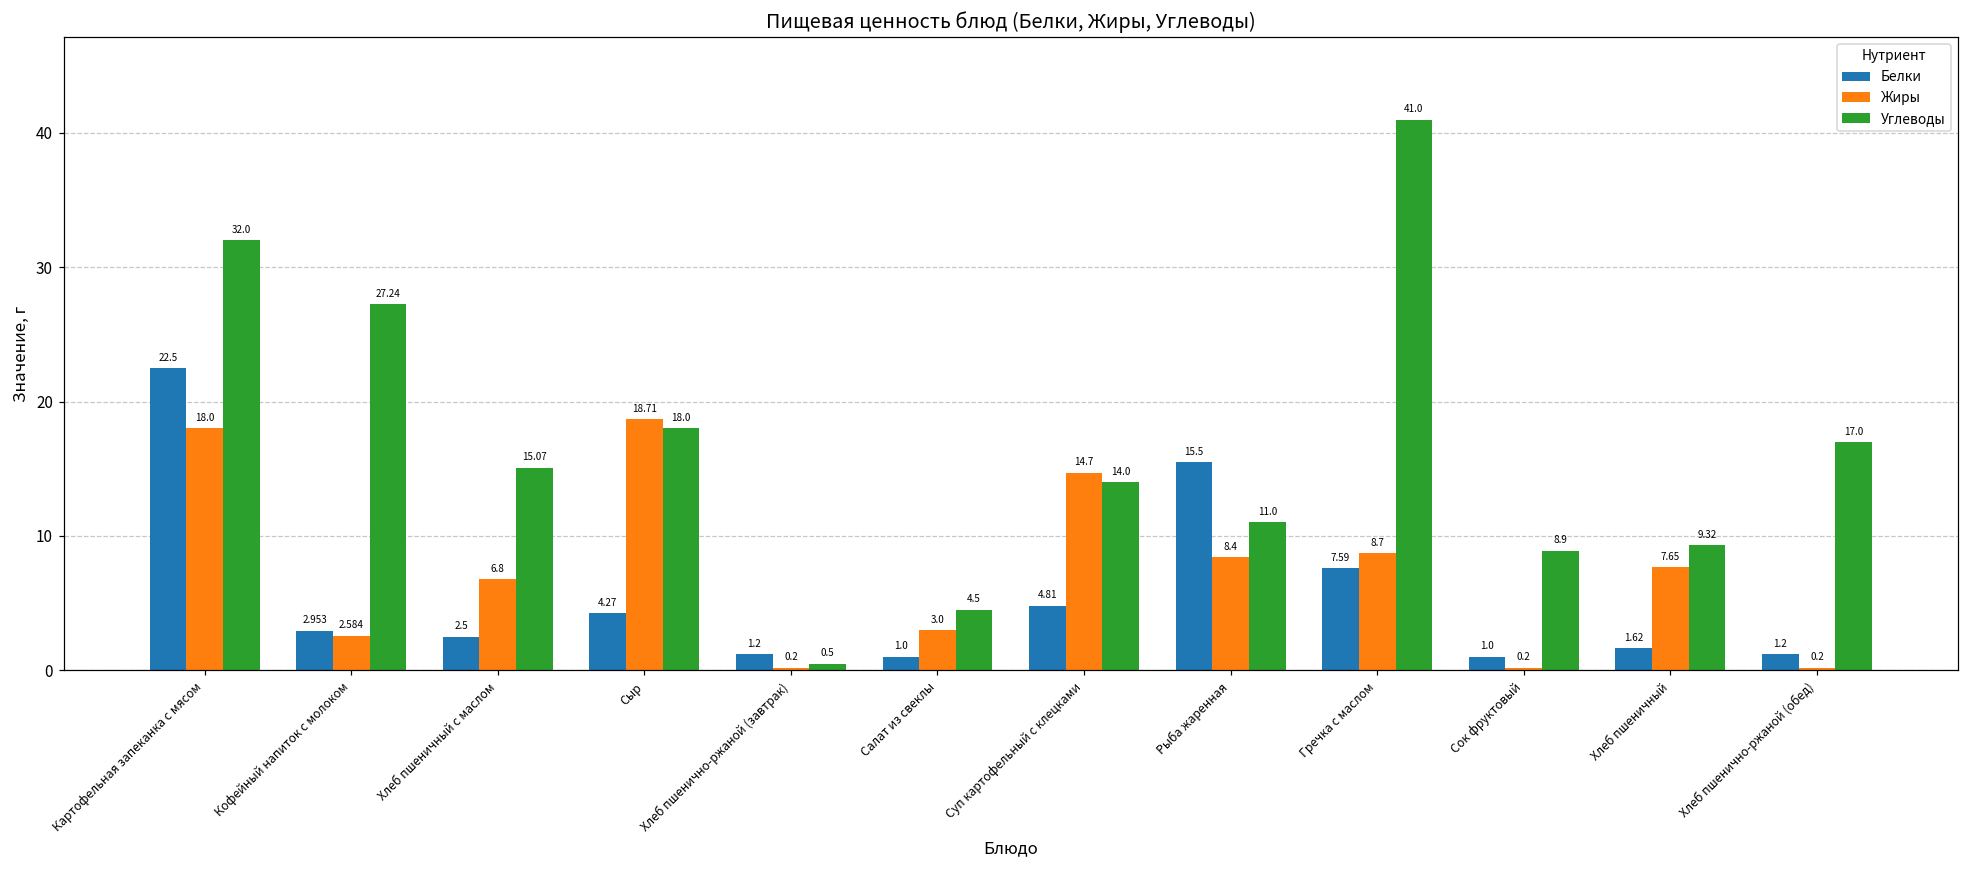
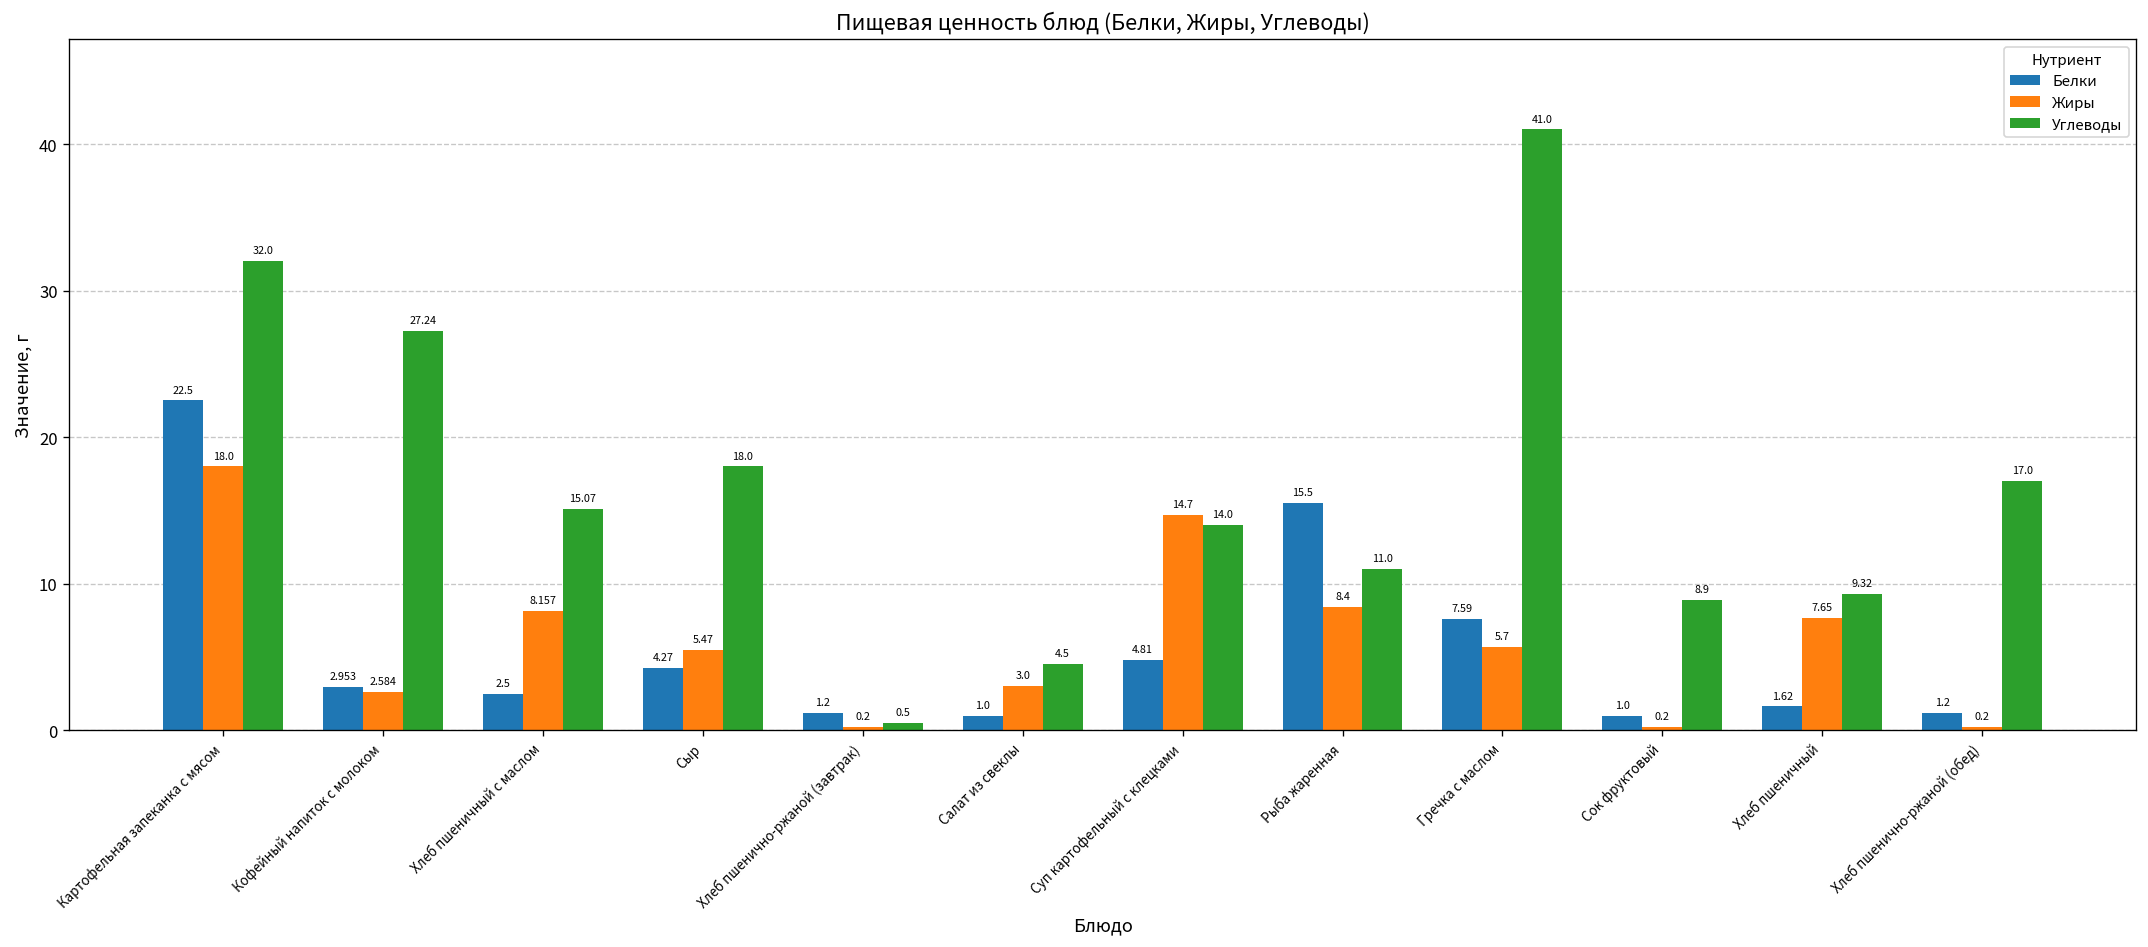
Жиры, Хлеб пшеничный с маслом: 6.8 -> 8.157
Жиры, Сыр: 18.71 -> 5.47
Жиры, Гречка с маслом: 8.7 -> 5.7
